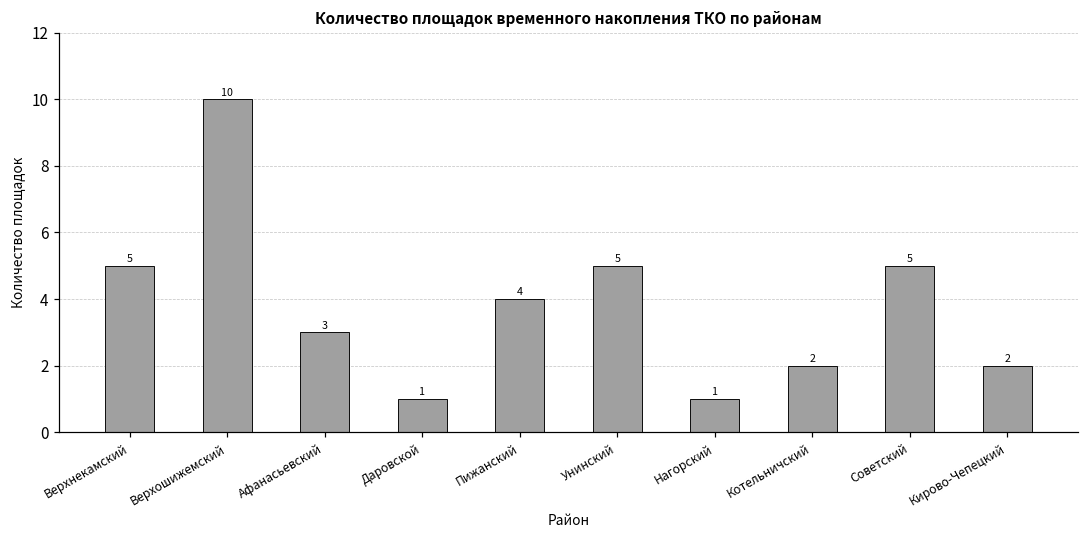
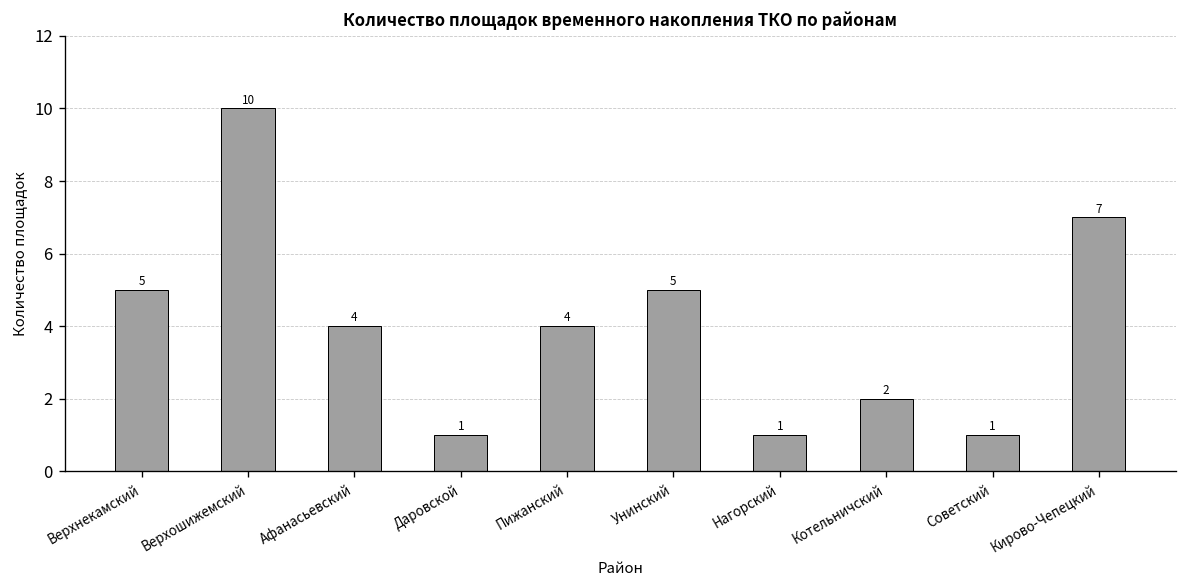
Афанасьевский: 3 -> 4
Советский: 5 -> 1
Кирово-Чепецкий: 2 -> 7
